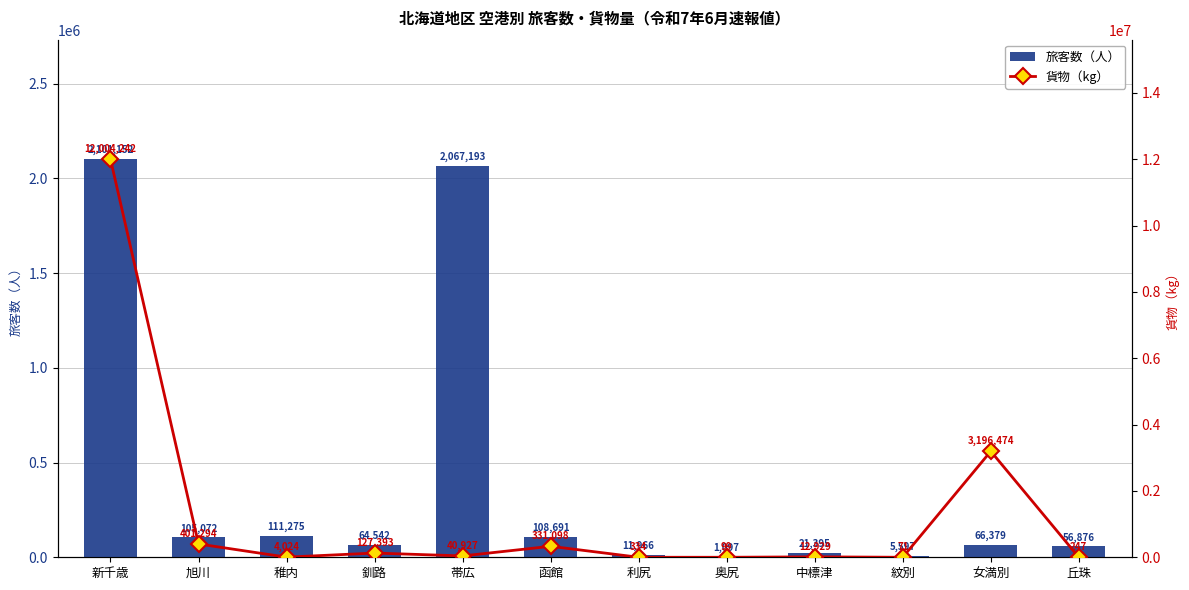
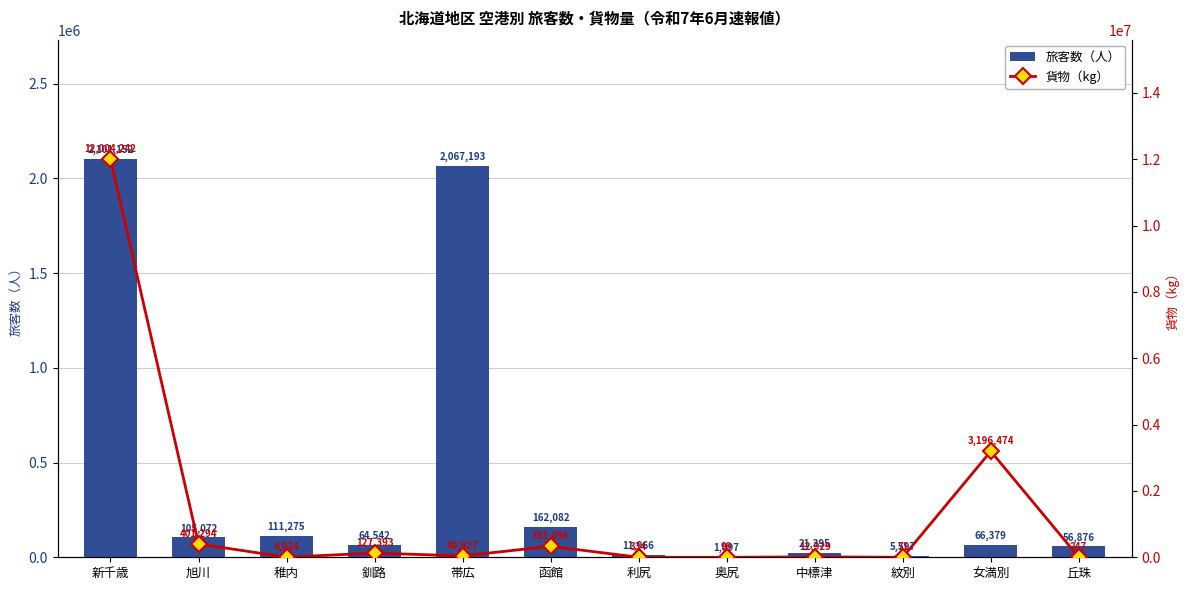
旅客数（人）, 函館: 108,691 -> 162,082
